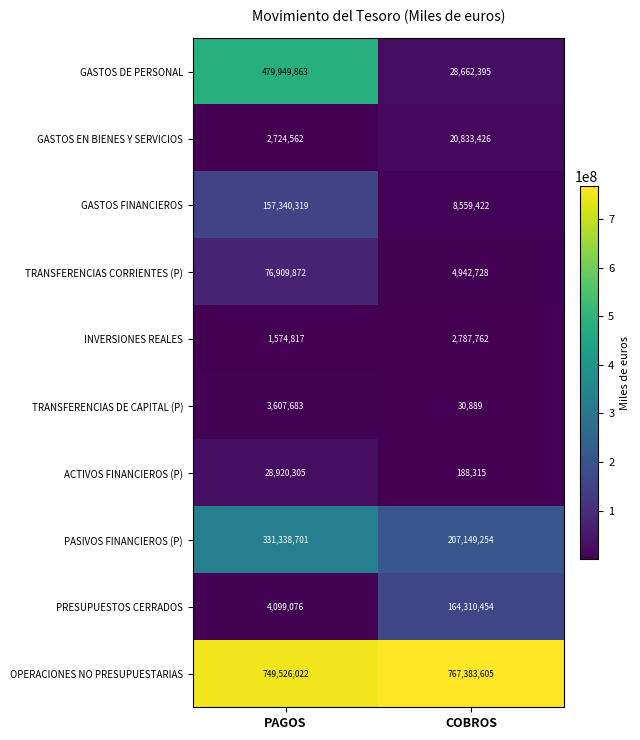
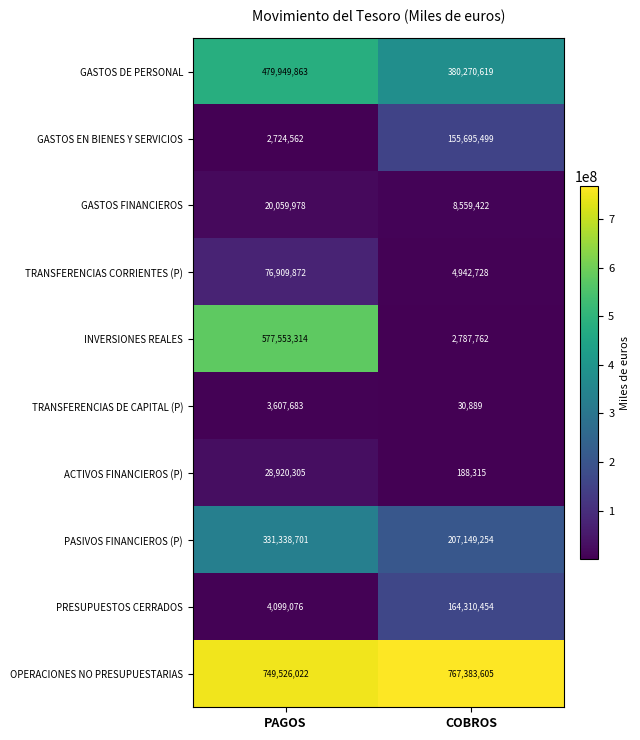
GASTOS DE PERSONAL, COBROS: 28,662,395 -> 380,270,619
GASTOS EN BIENES Y SERVICIOS, COBROS: 20,833,426 -> 155,695,499
GASTOS FINANCIEROS, PAGOS: 157,340,319 -> 20,059,978
INVERSIONES REALES, PAGOS: 1,574,817 -> 577,553,314
